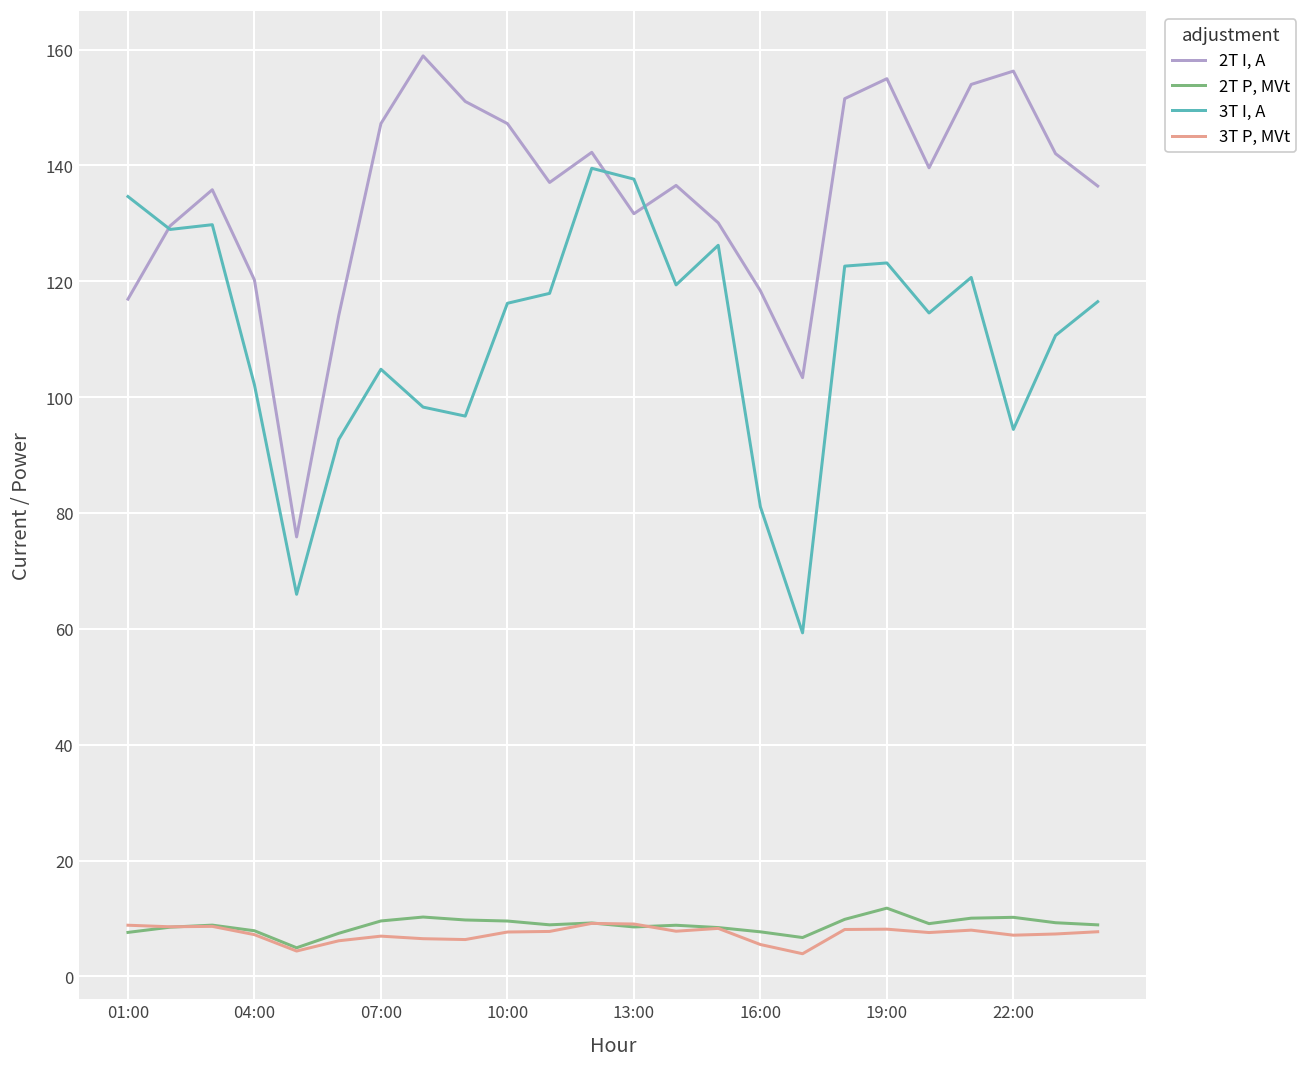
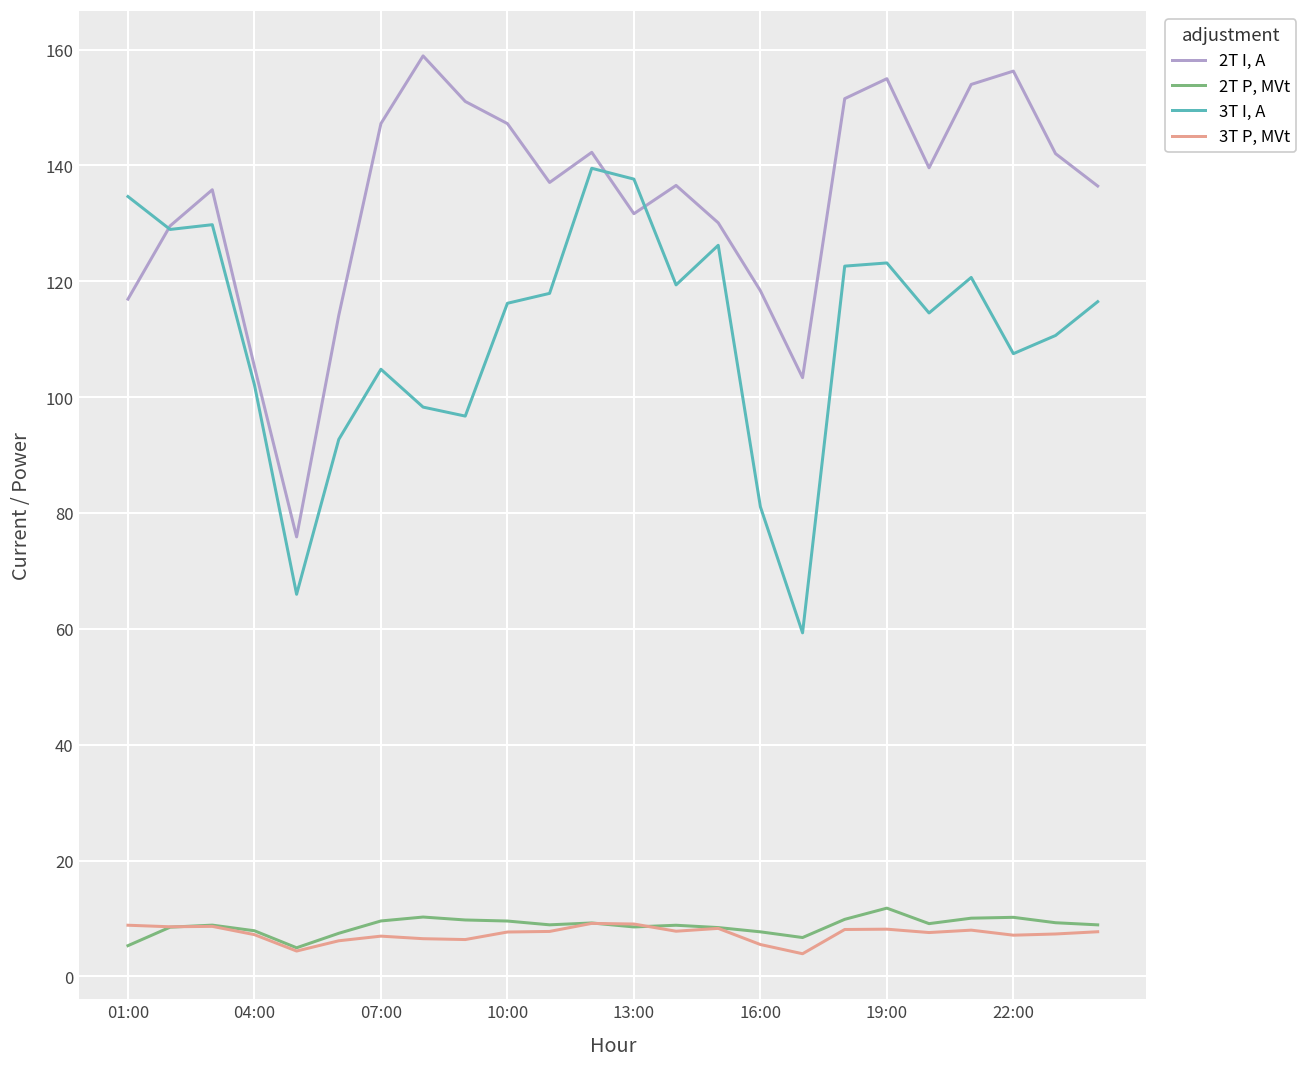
2T P, MVt, 01:00: 8 -> 5
2T I, A, 04:00: 120 -> 105
3T I, A, 22:00: 94 -> 107
